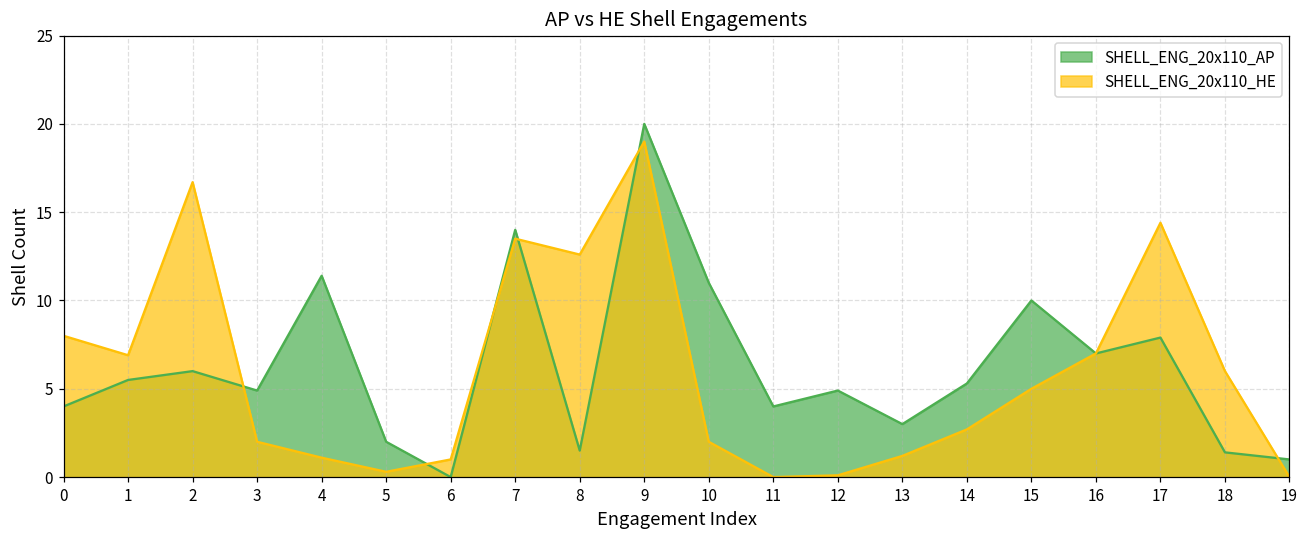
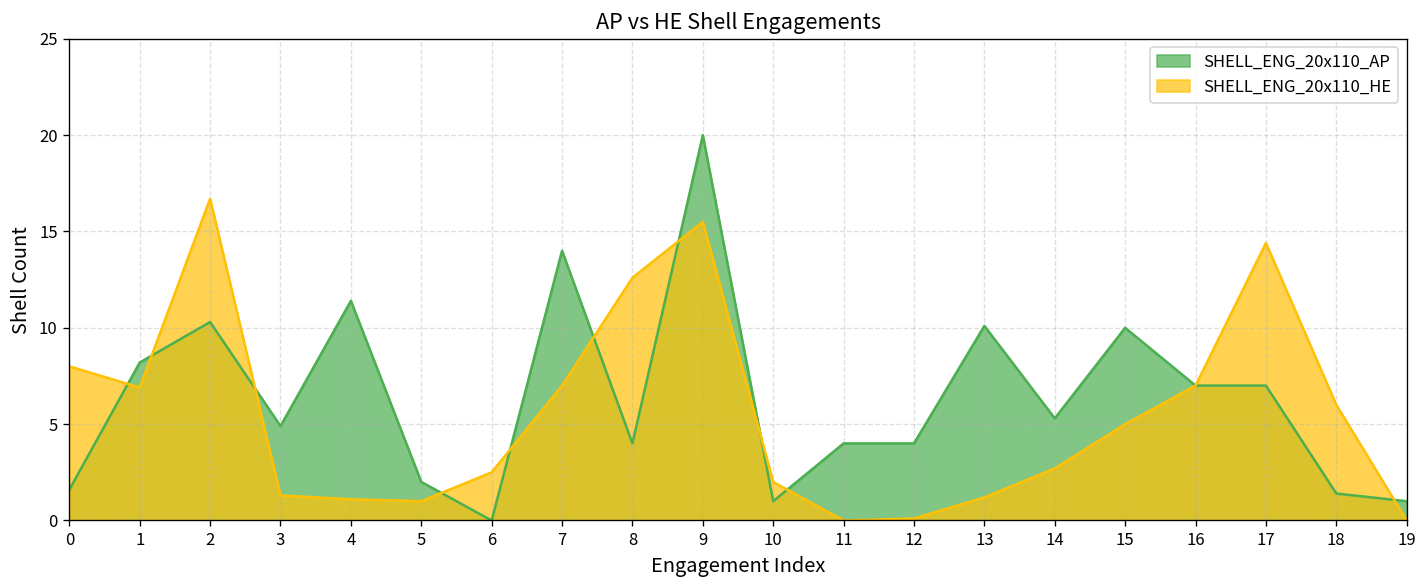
SHELL_ENG_20x110_AP, 0: 4.0 -> 1.6
SHELL_ENG_20x110_AP, 1: 5.5 -> 8.2
SHELL_ENG_20x110_AP, 2: 6.0 -> 10.3
SHELL_ENG_20x110_HE, 3: 2.0 -> 1.3
SHELL_ENG_20x110_HE, 5: 0.3 -> 1.0
SHELL_ENG_20x110_HE, 6: 1.0 -> 2.5
SHELL_ENG_20x110_HE, 7: 13.5 -> 7.0
SHELL_ENG_20x110_AP, 8: 1.5 -> 4.0
SHELL_ENG_20x110_HE, 9: 19.0 -> 15.5
SHELL_ENG_20x110_AP, 10: 11 -> 1
SHELL_ENG_20x110_AP, 12: 4.9 -> 4.0
SHELL_ENG_20x110_AP, 13: 3.0 -> 10.1
SHELL_ENG_20x110_AP, 17: 7.9 -> 7.0
